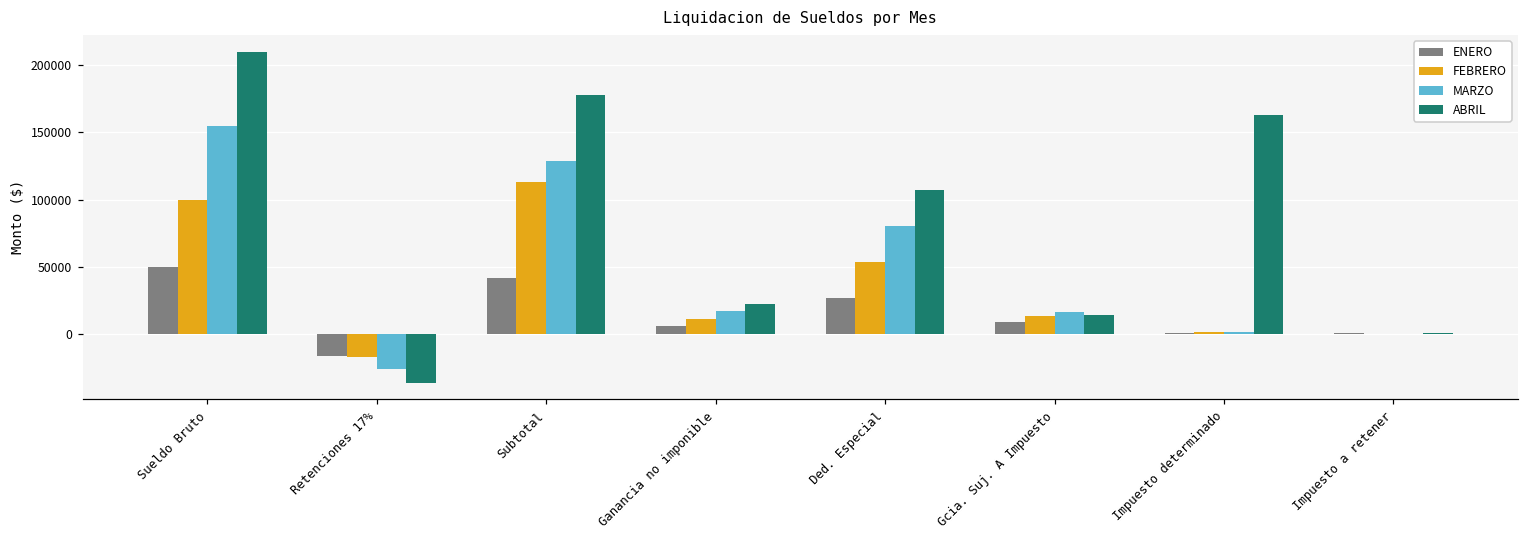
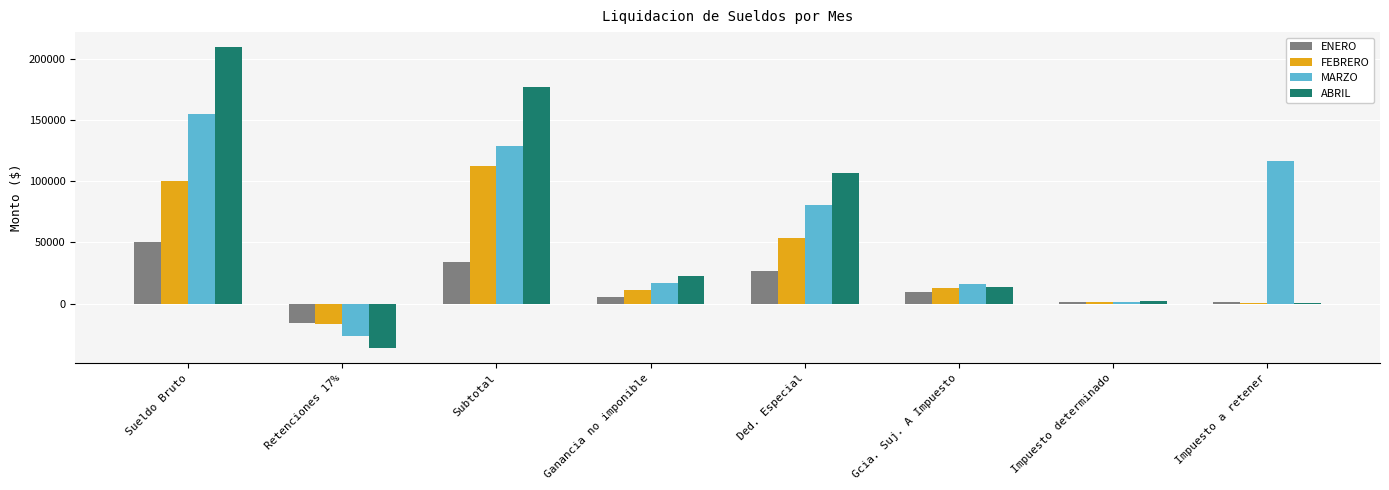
ENERO, Subtotal: 42000 -> 34000
ABRIL, Impuesto determinado: 163000 -> 2000
MARZO, Impuesto a retener: 0 -> 117000
